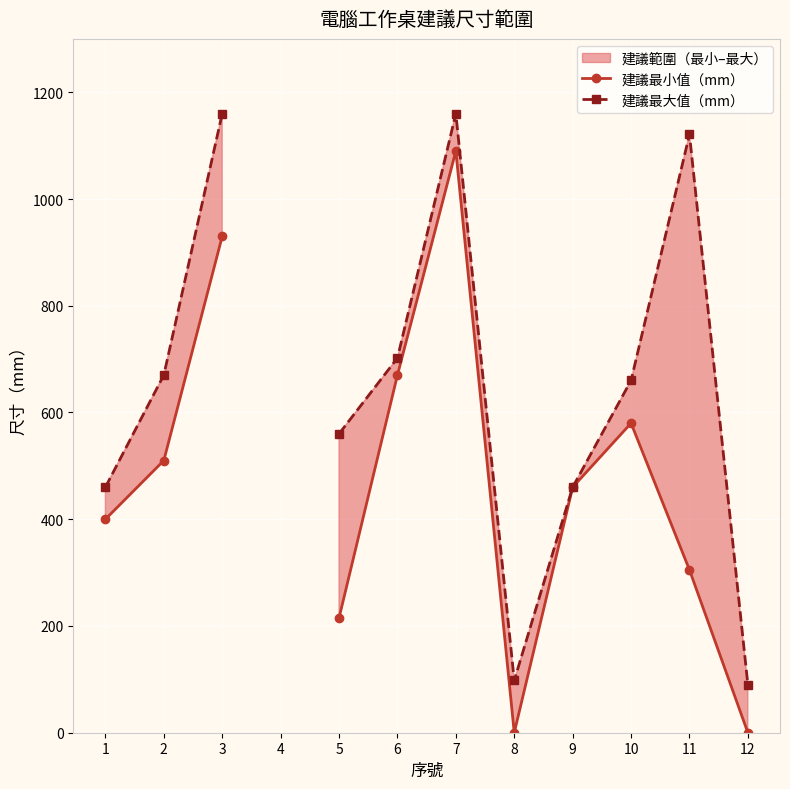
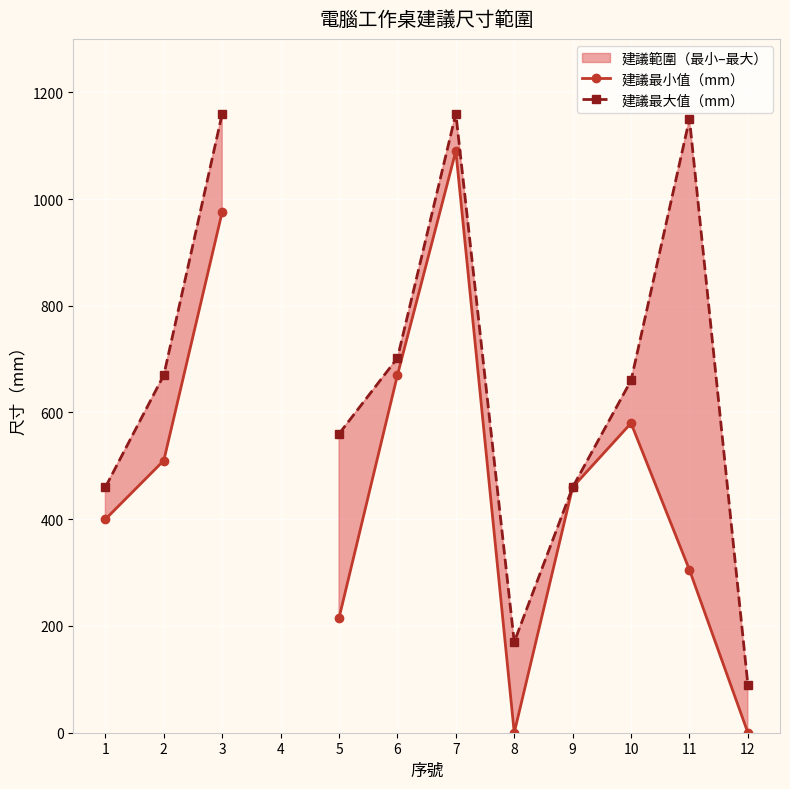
建議最小值（mm）, 3: 930 -> 980
建議最大值（mm）, 8: 100 -> 170
建議最大值（mm）, 11: 1120 -> 1150
